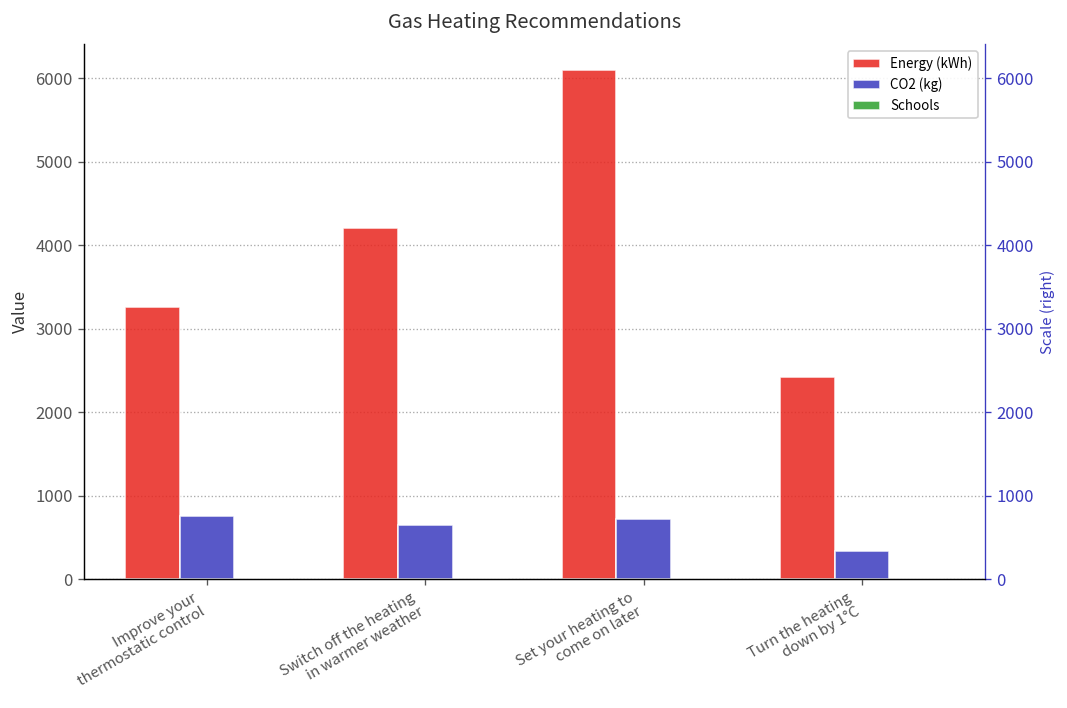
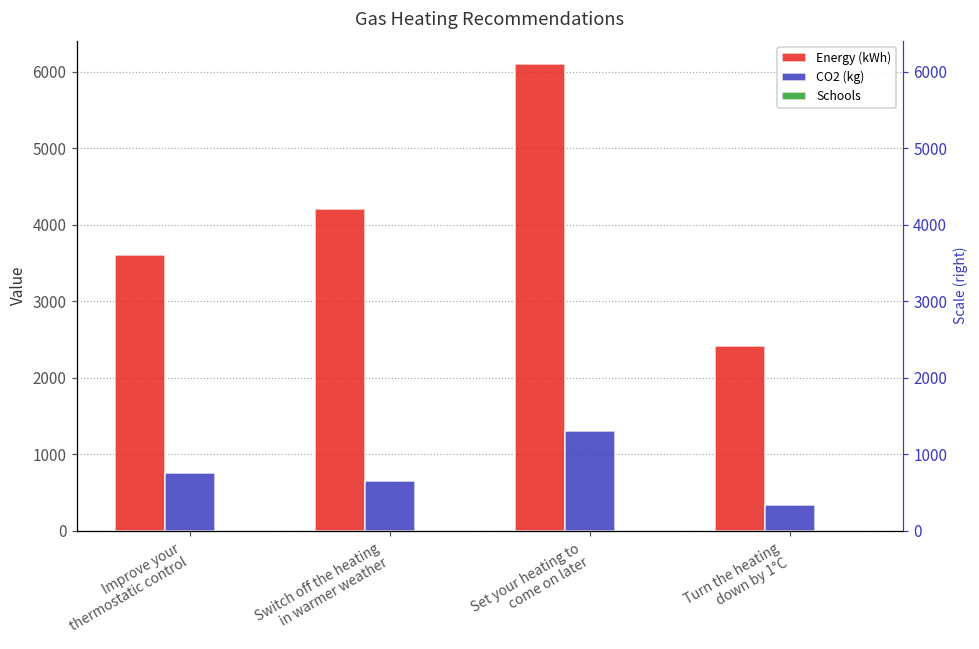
Energy (kWh), Improve your thermostatic control: 3300 -> 3600
CO2 (kg), Set your heating to come on later: 700 -> 1300
